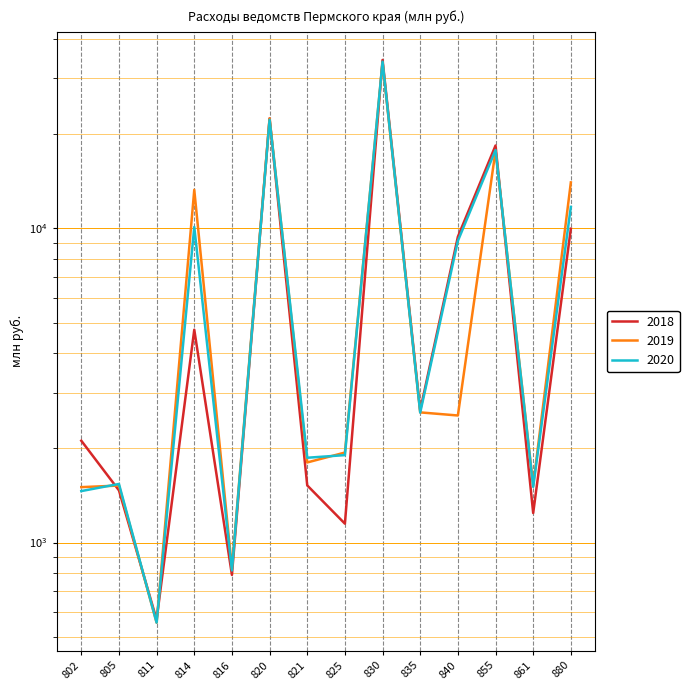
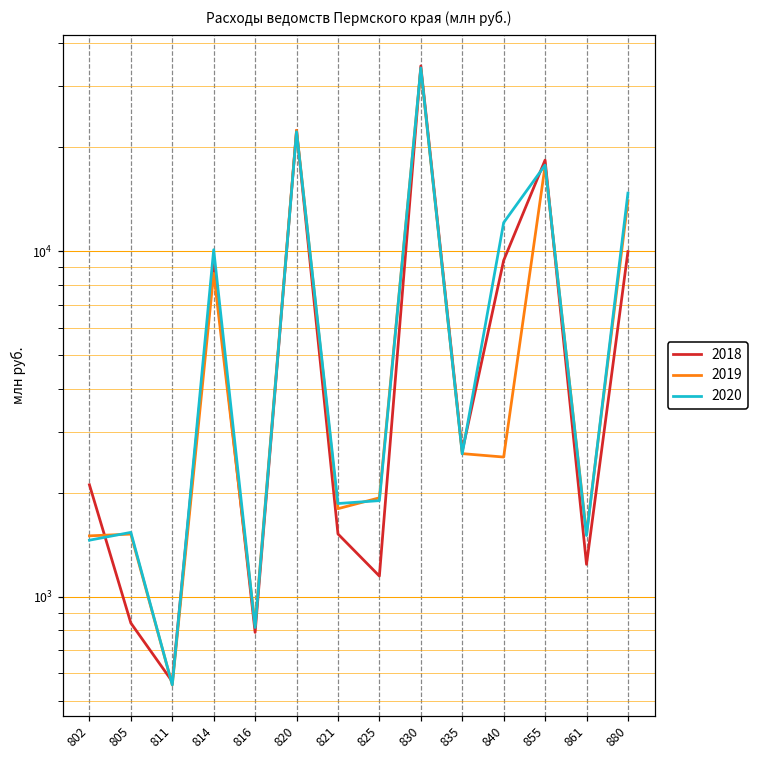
2018, 805: 1500 -> 840
2018, 814: 4800 -> 9300
2019, 814: 13200 -> 8600
2020, 840: 9100 -> 12100
2020, 880: 11700 -> 15000
